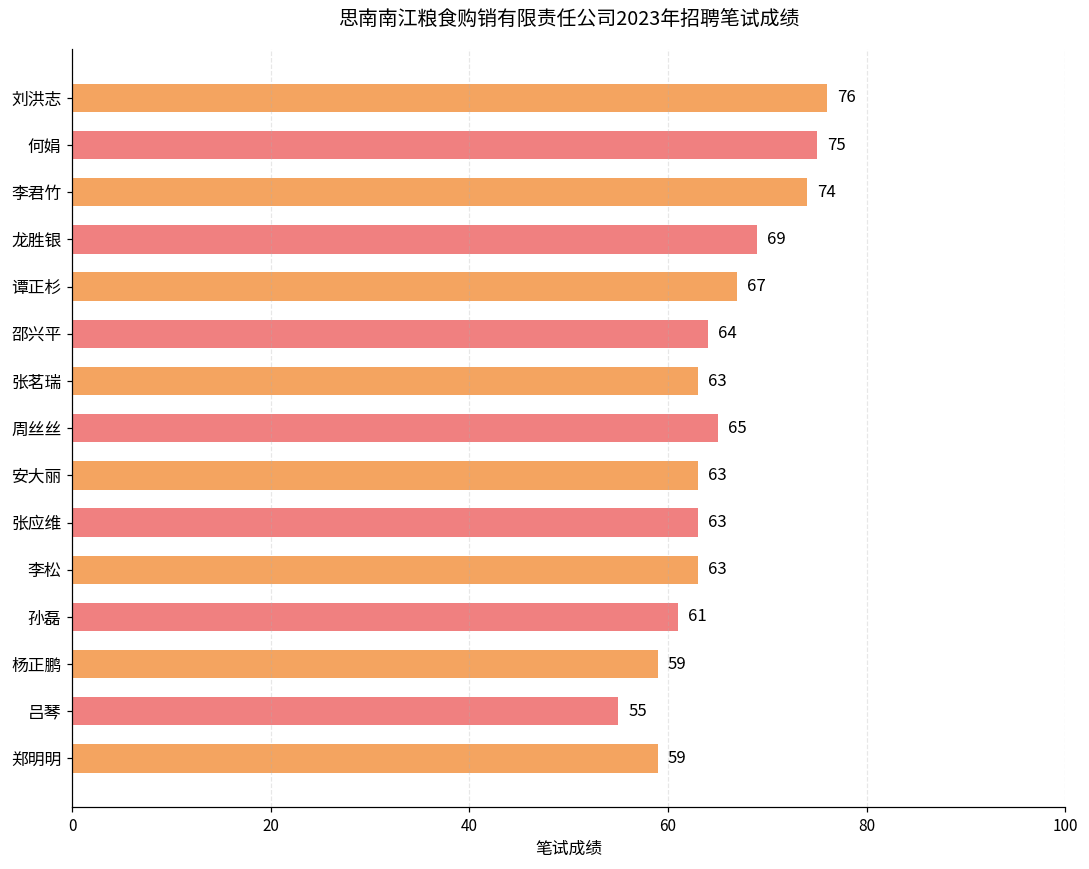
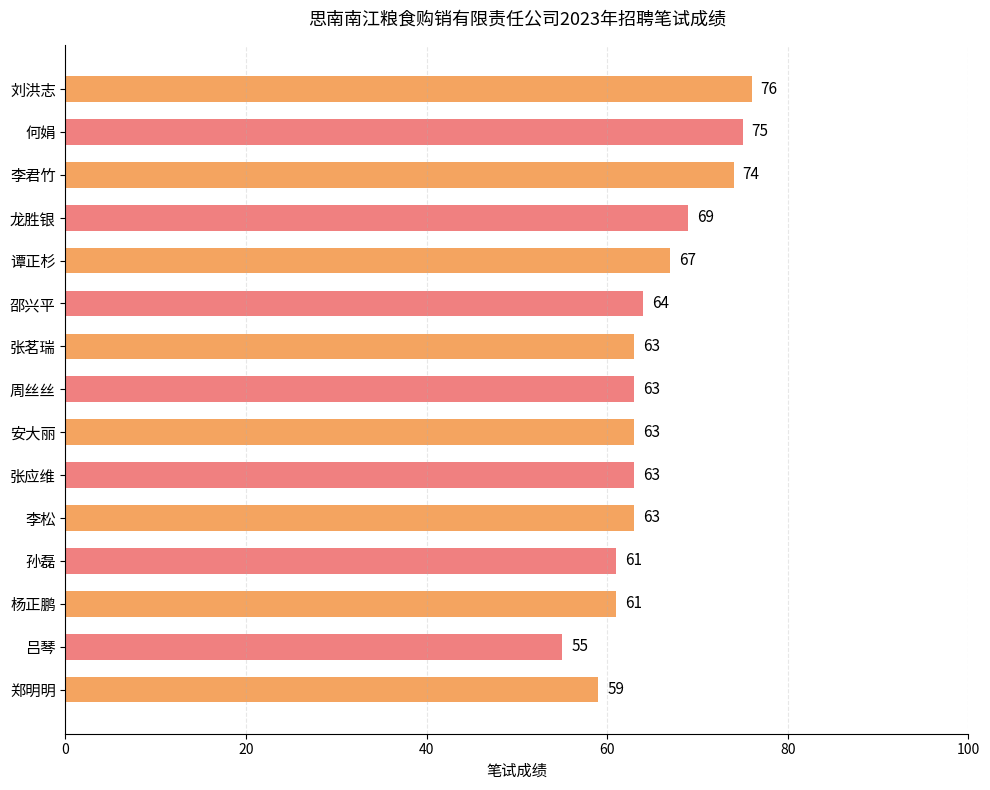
周丝丝: 65 -> 63
杨正鹏: 59 -> 61
